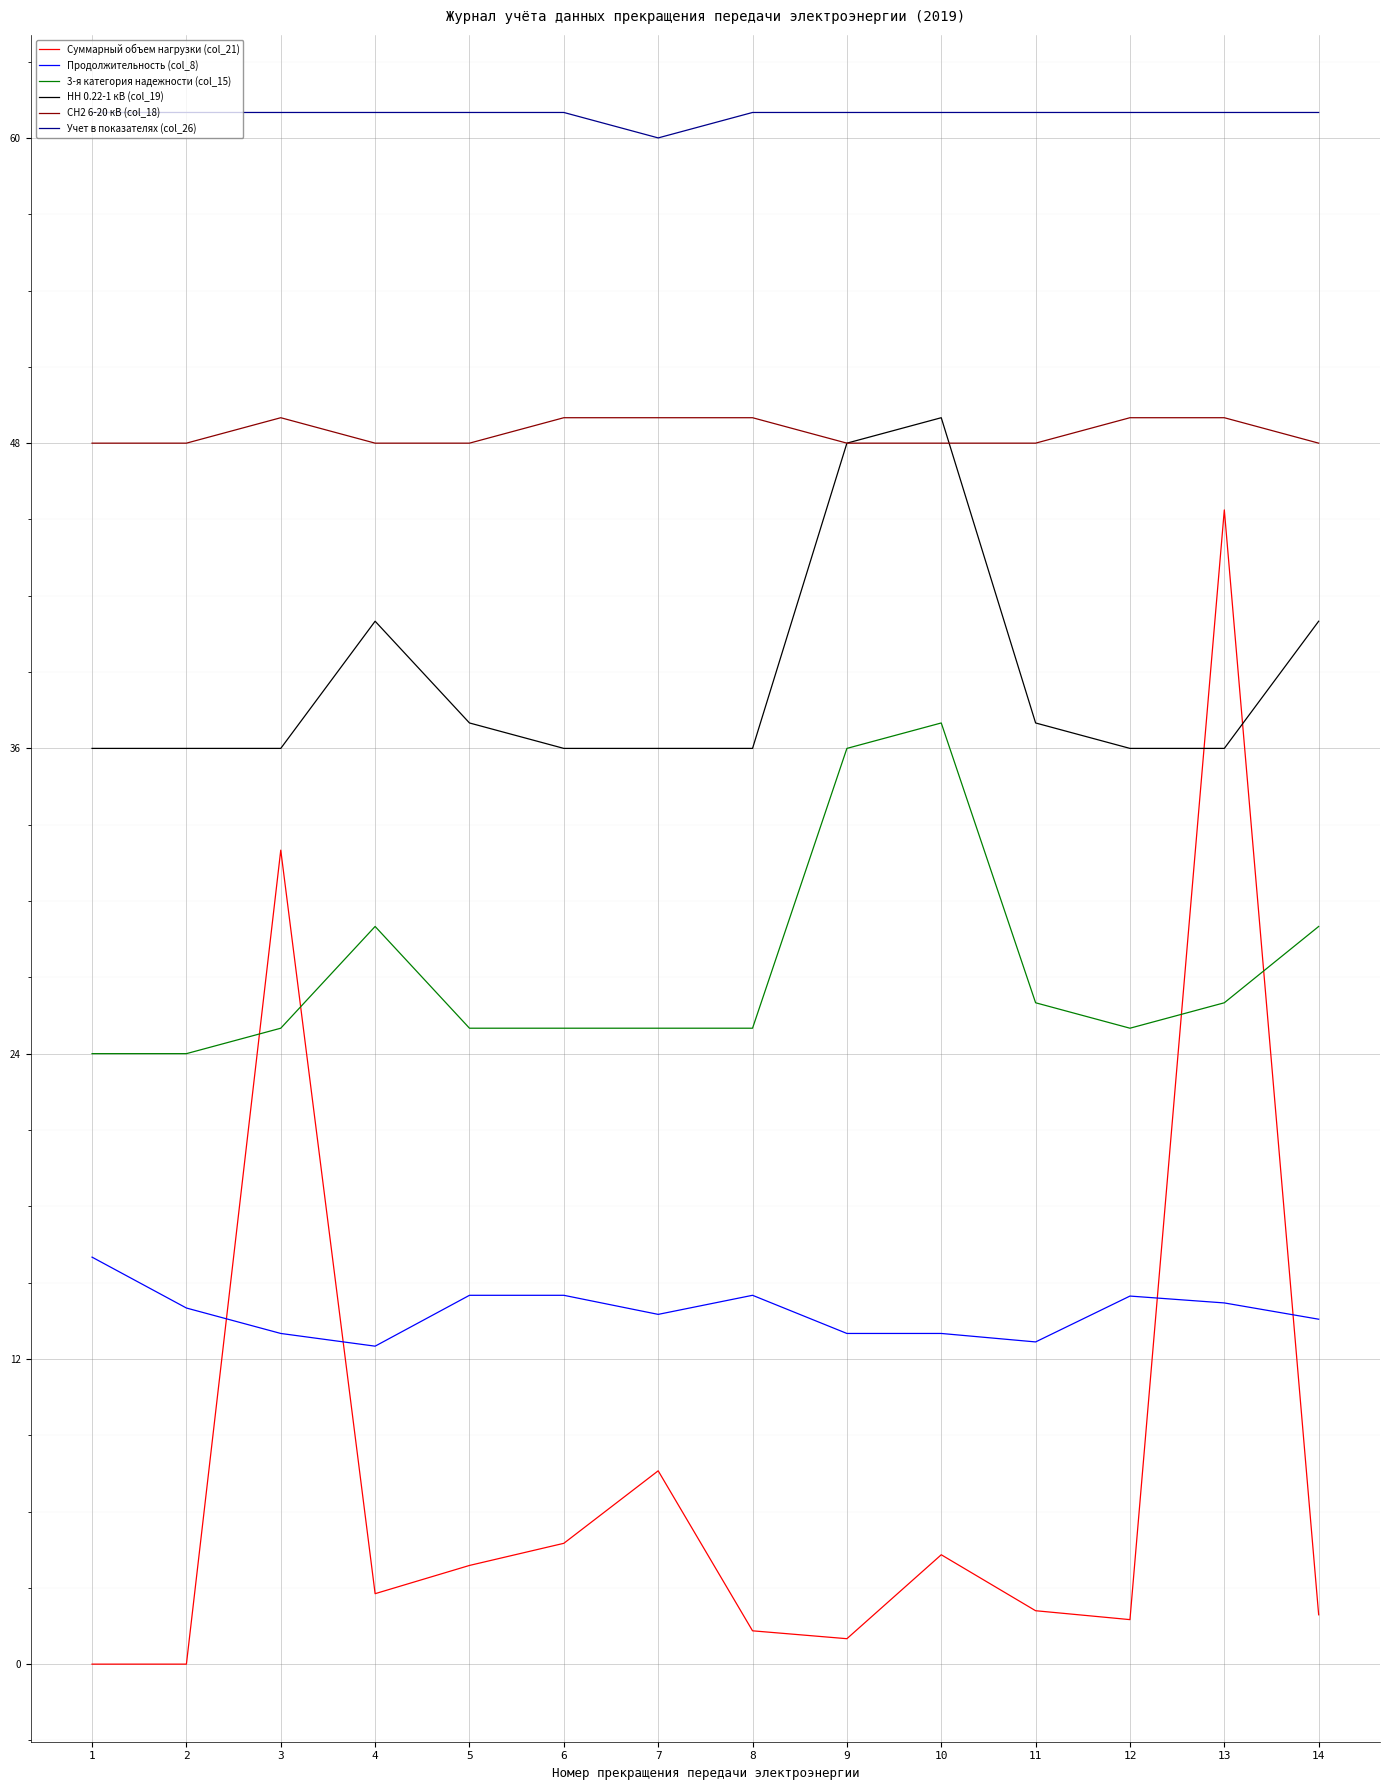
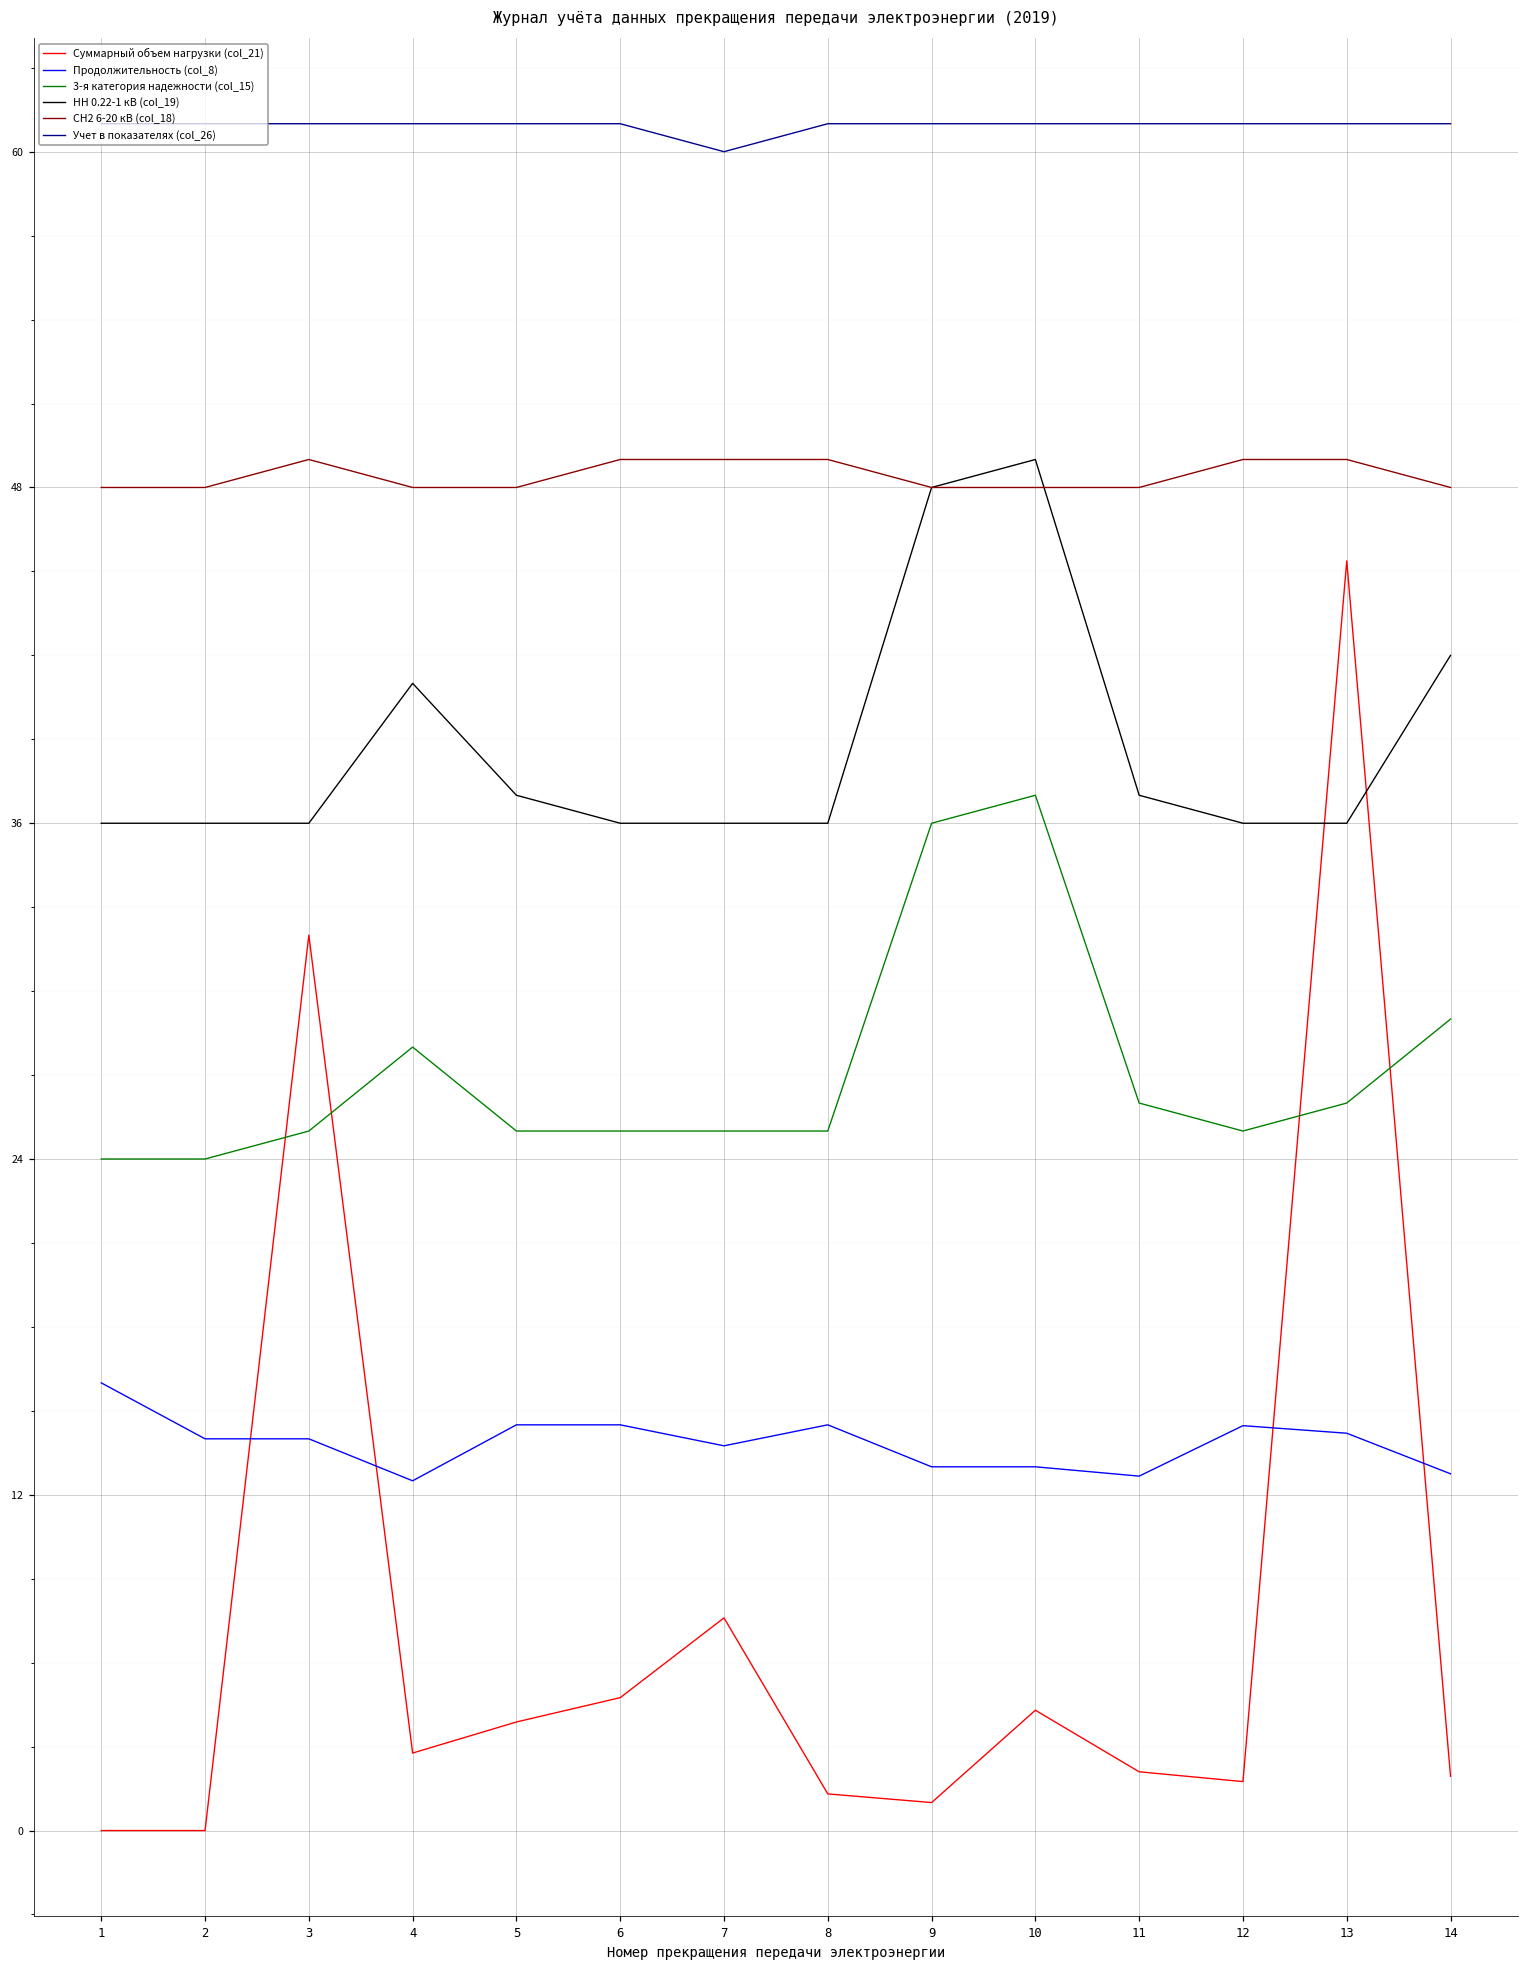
Продолжительность (col_8), 3: 13.0 -> 14.0
3-я категория надежности (col_15), 4: 29.0 -> 28.0
Продолжительность (col_8), 14: 13.6 -> 12.8
НН 0.22-1 кВ (col_19), 14: 41.0 -> 42.0
